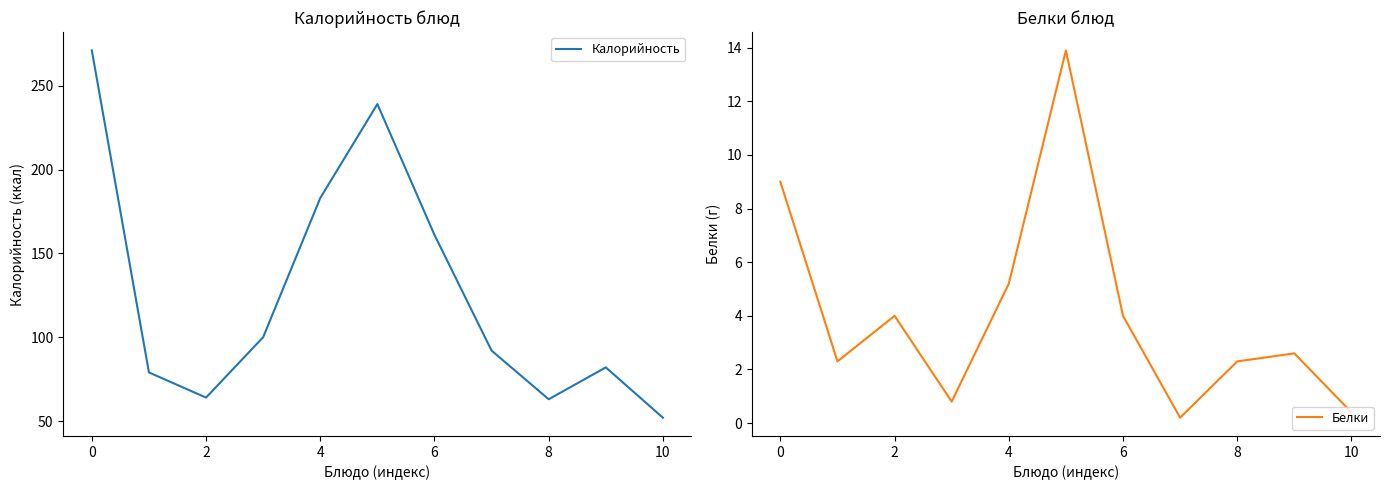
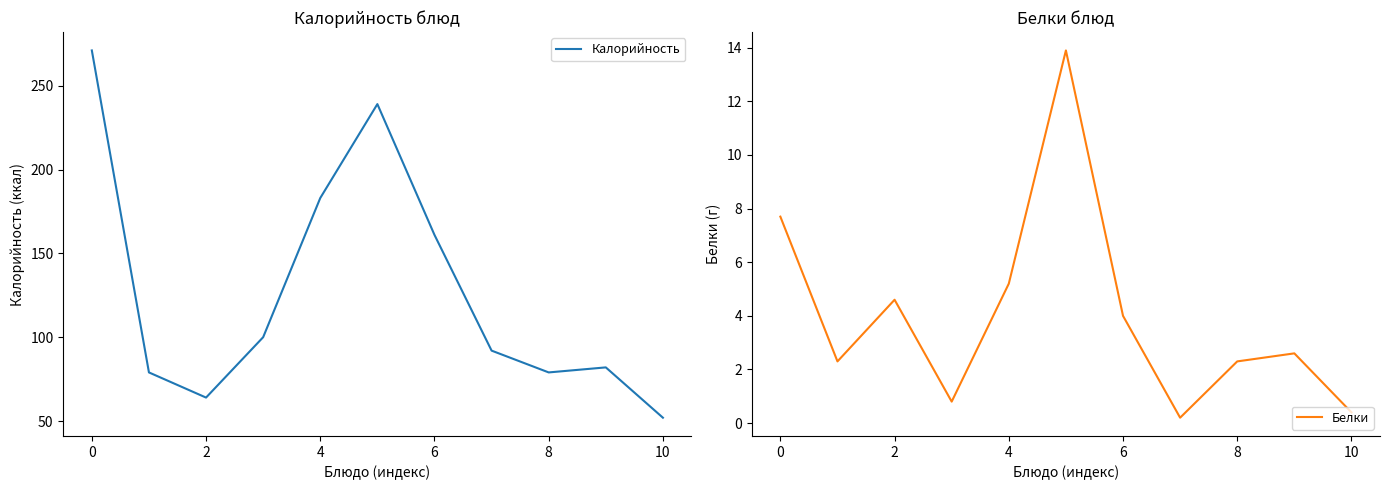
Калорийность блюд, 8: 63 -> 79
Белки блюд, 0: 9.0 -> 7.7
Белки блюд, 2: 4.0 -> 4.6
